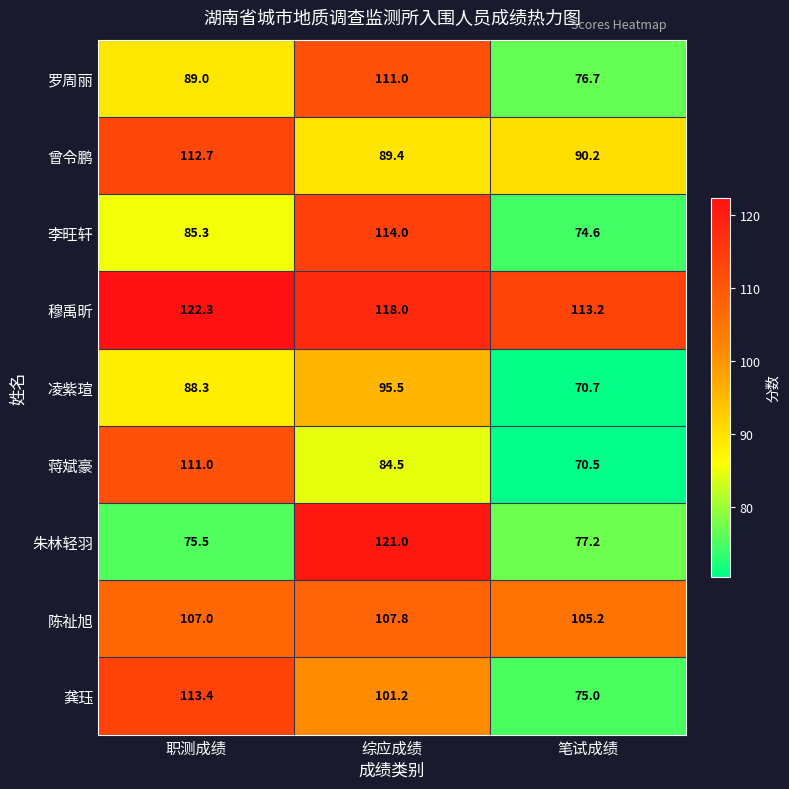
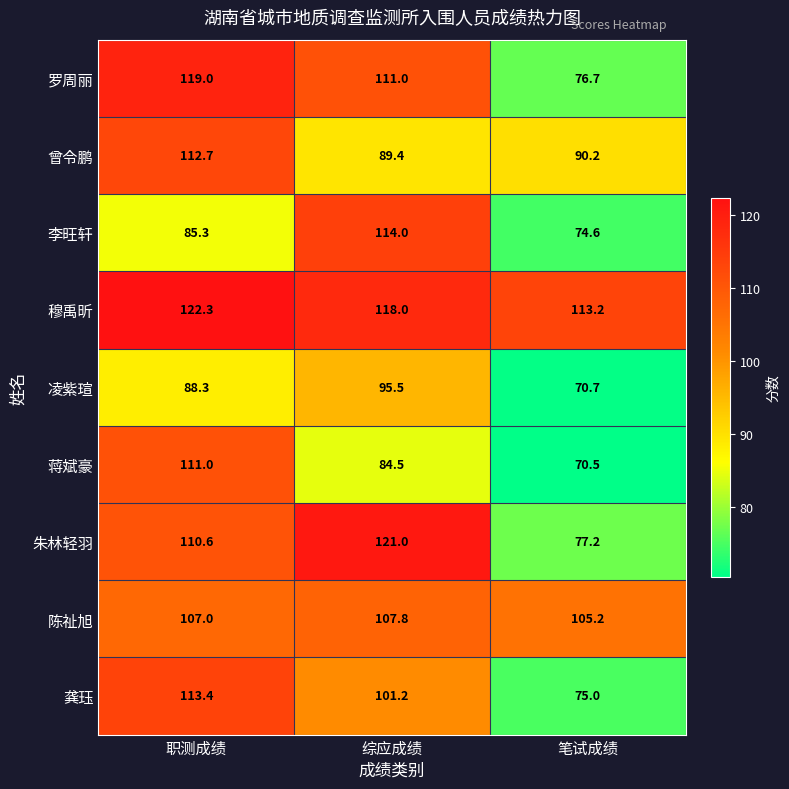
罗周丽, 职测成绩: 89.0 -> 119.0
朱林轻羽, 职测成绩: 75.5 -> 110.6
